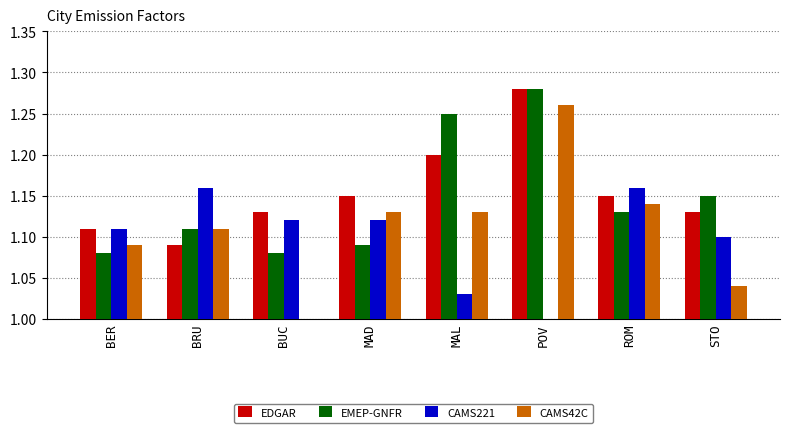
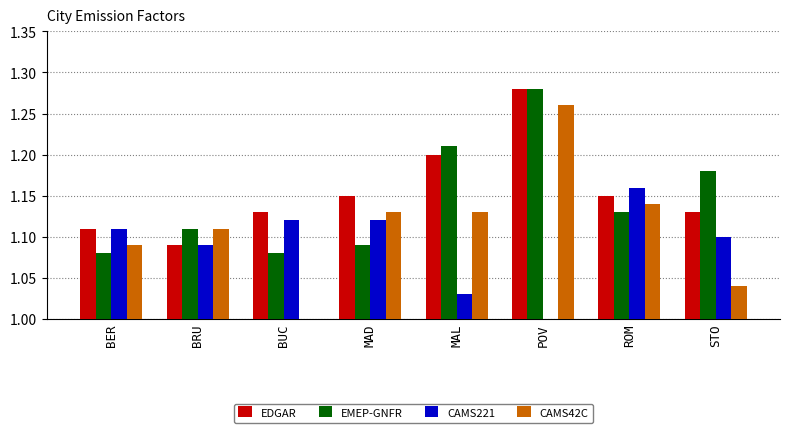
CAMS221, BRU: 1.16 -> 1.09
EMEP-GNFR, MAL: 1.25 -> 1.21
EMEP-GNFR, STO: 1.15 -> 1.18
